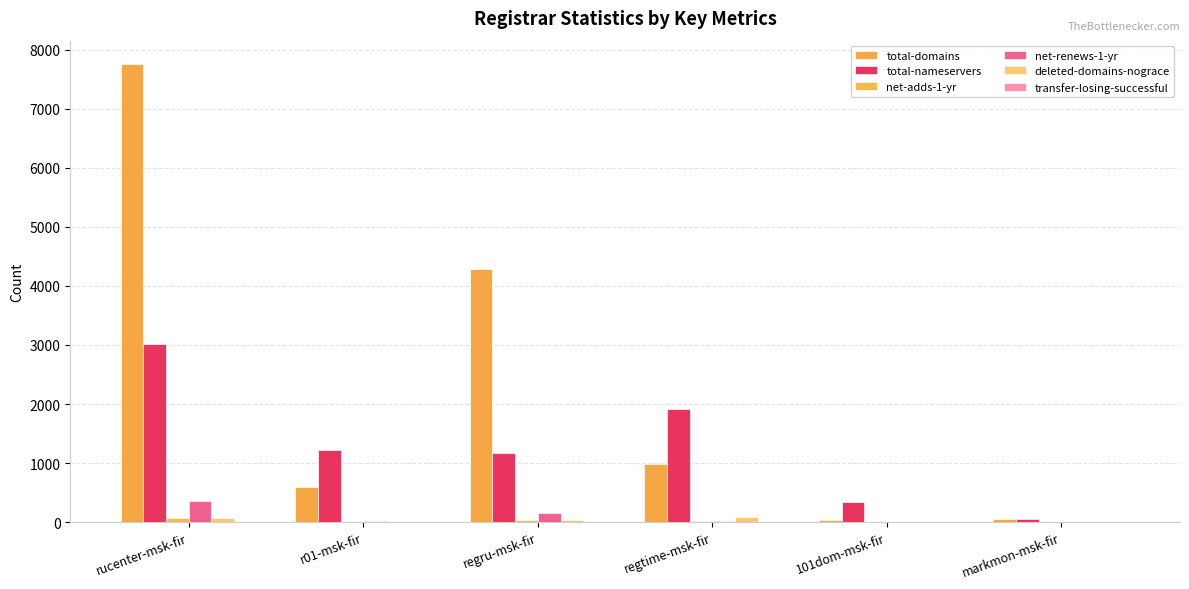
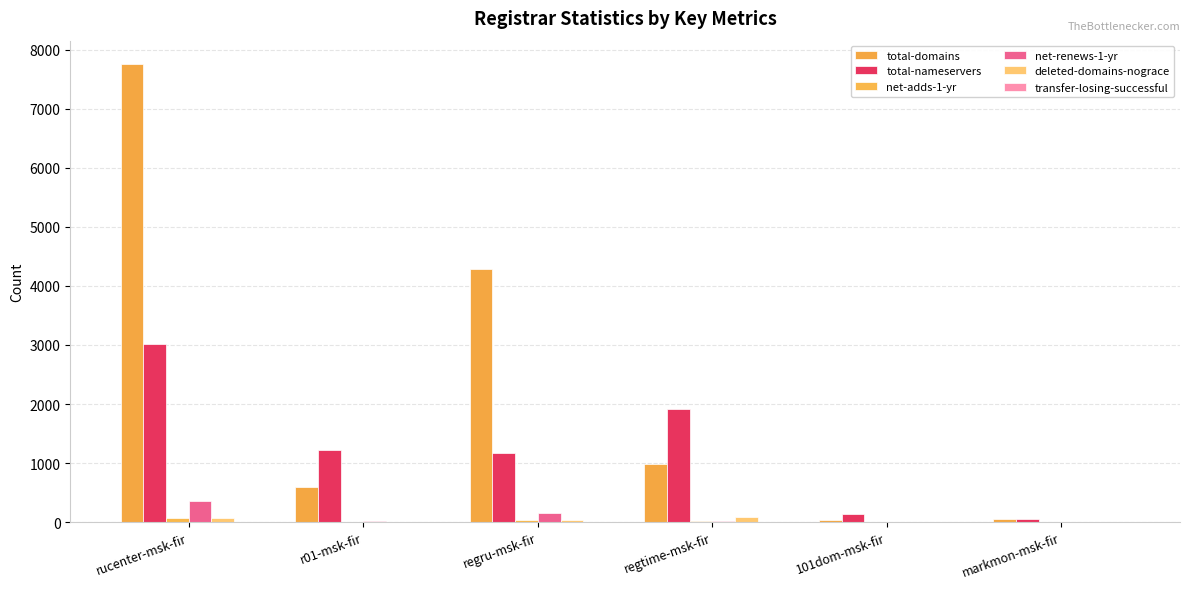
total-nameservers, 101dom-msk-fir: 300 -> 100
